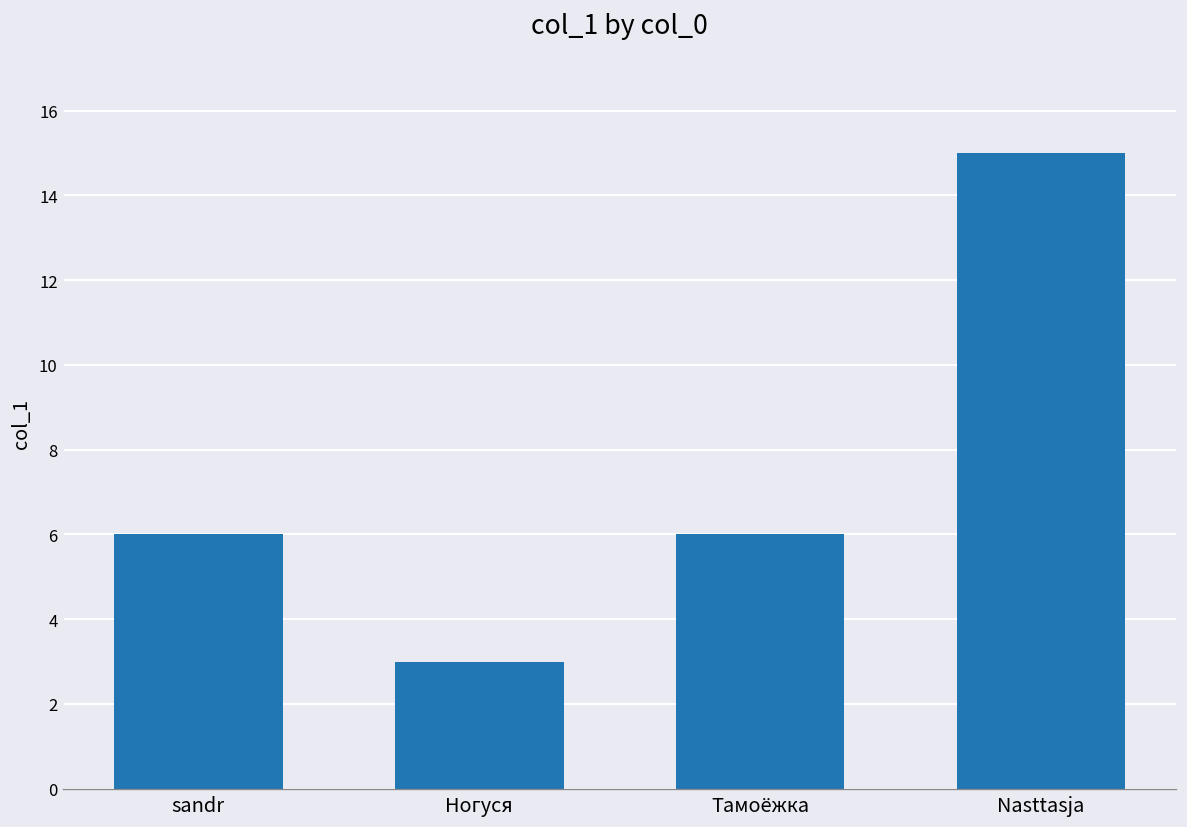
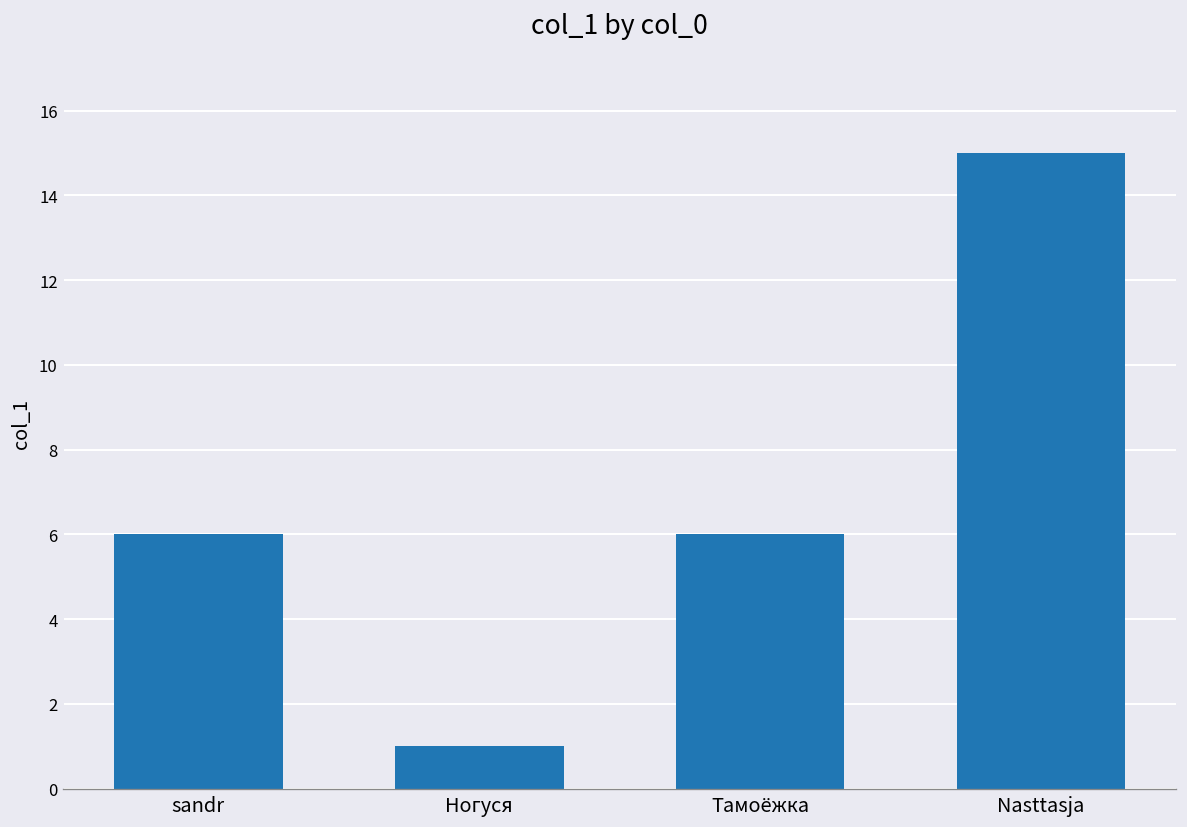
Ногуся: 3 -> 1
